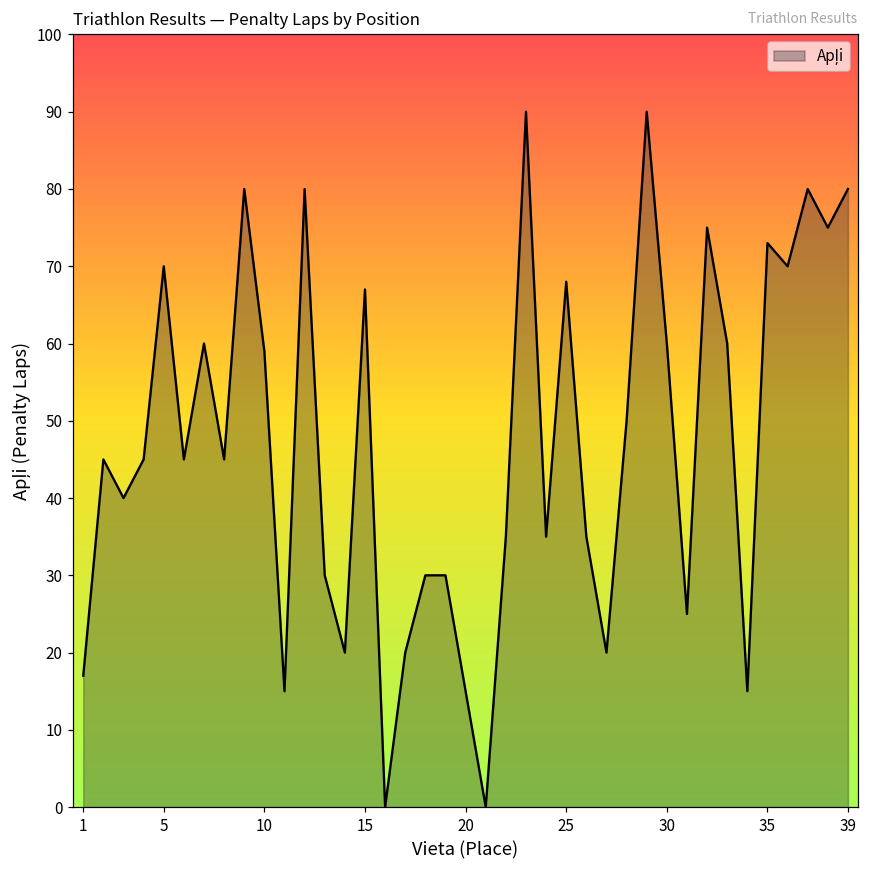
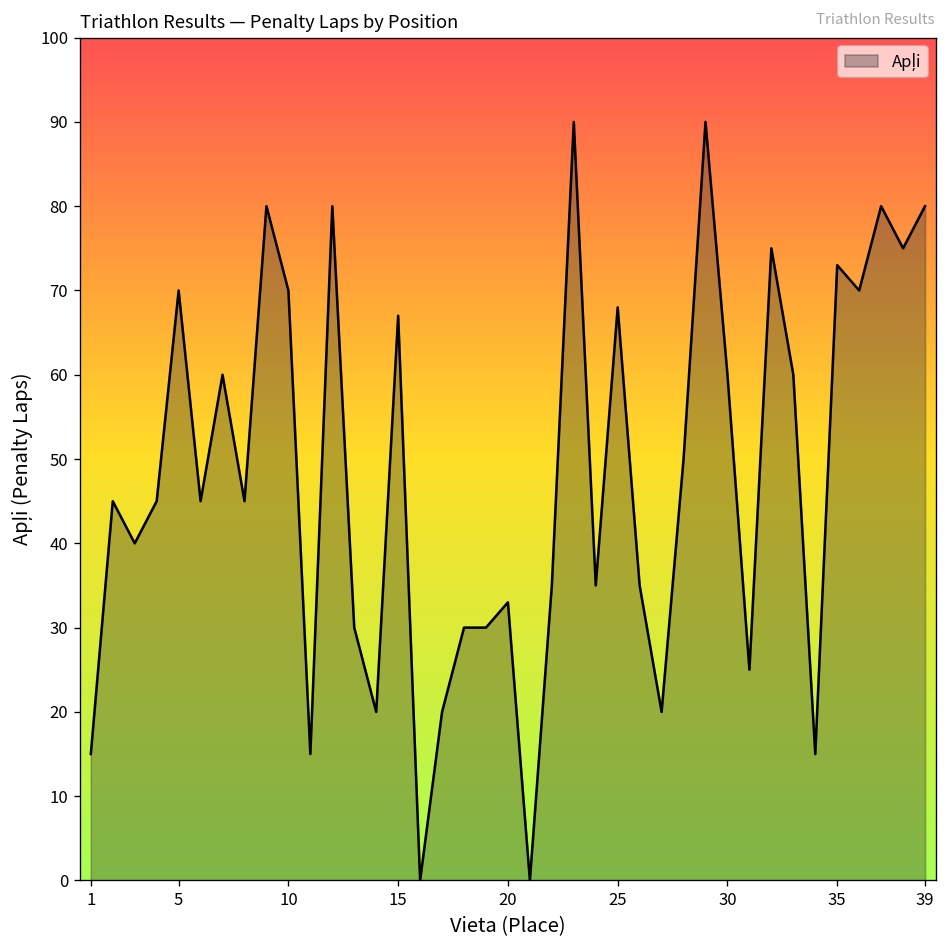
1: 17 -> 15
10: 59 -> 70
20: 15 -> 33
